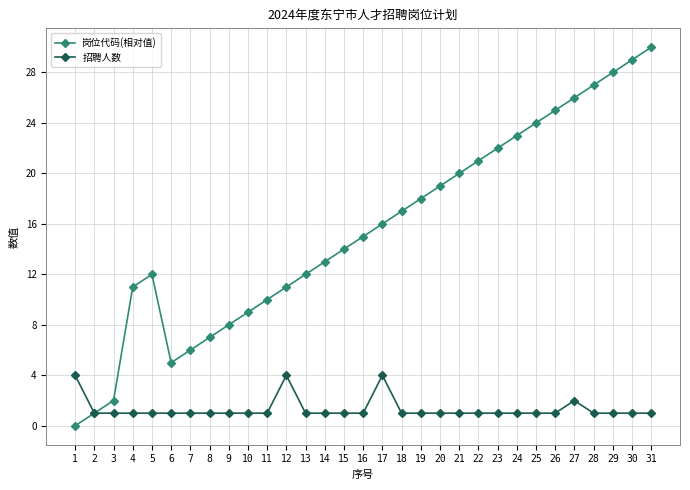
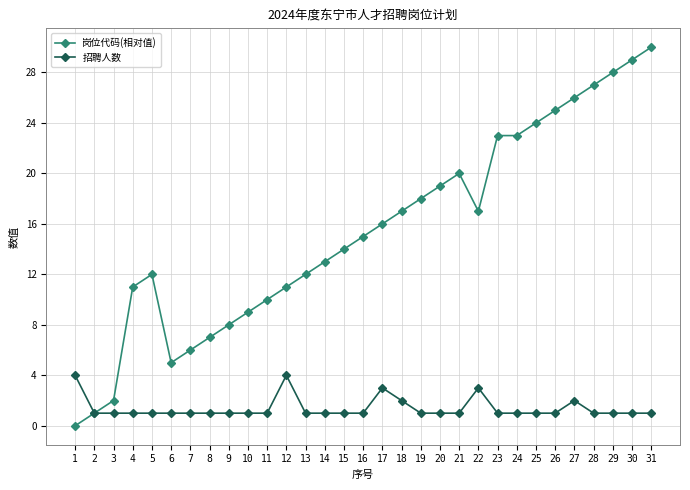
招聘人数, 17: 4 -> 3
招聘人数, 18: 1 -> 2
岗位代码(相对值), 22: 21.0 -> 17.0
招聘人数, 22: 1 -> 3
岗位代码(相对值), 23: 22.0 -> 23.0
